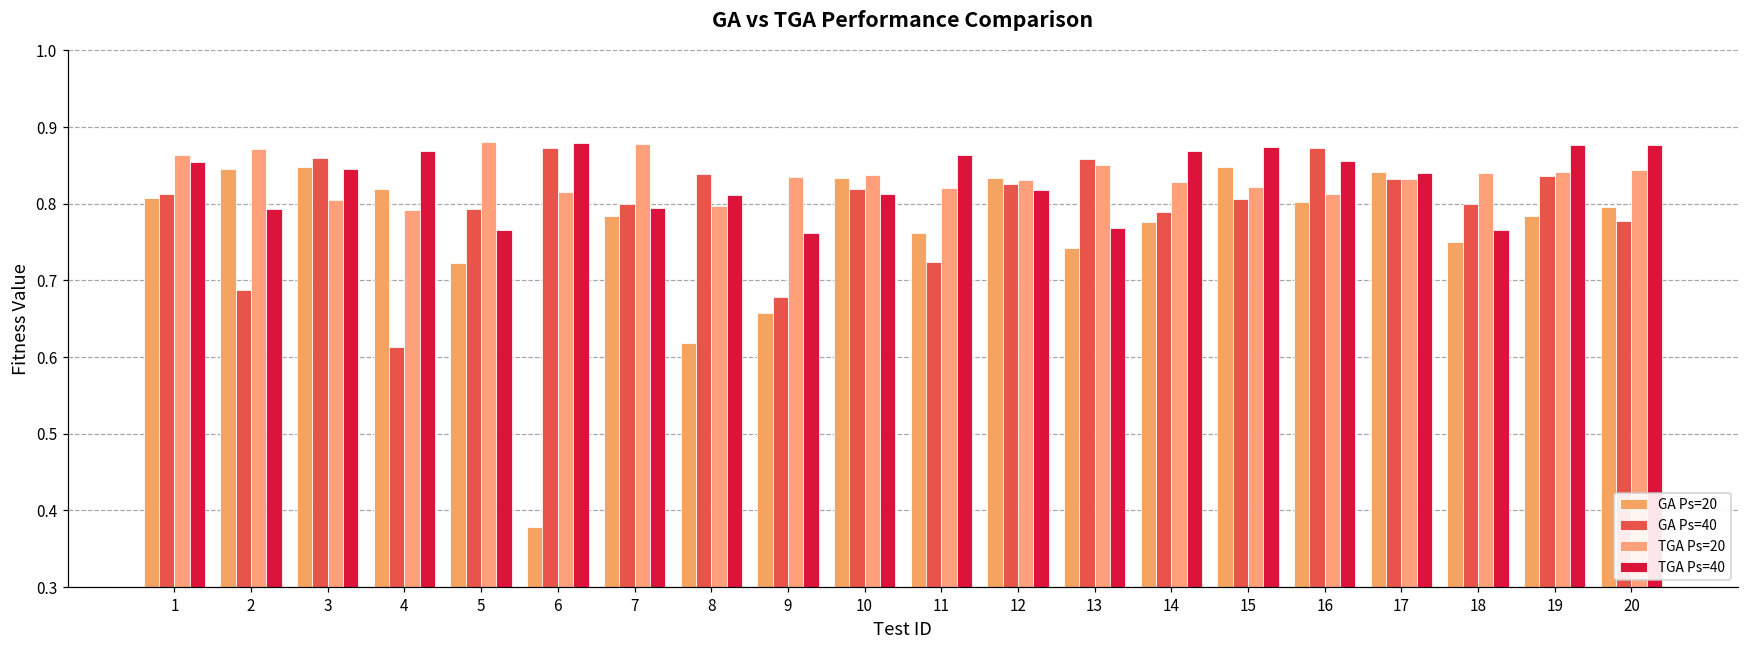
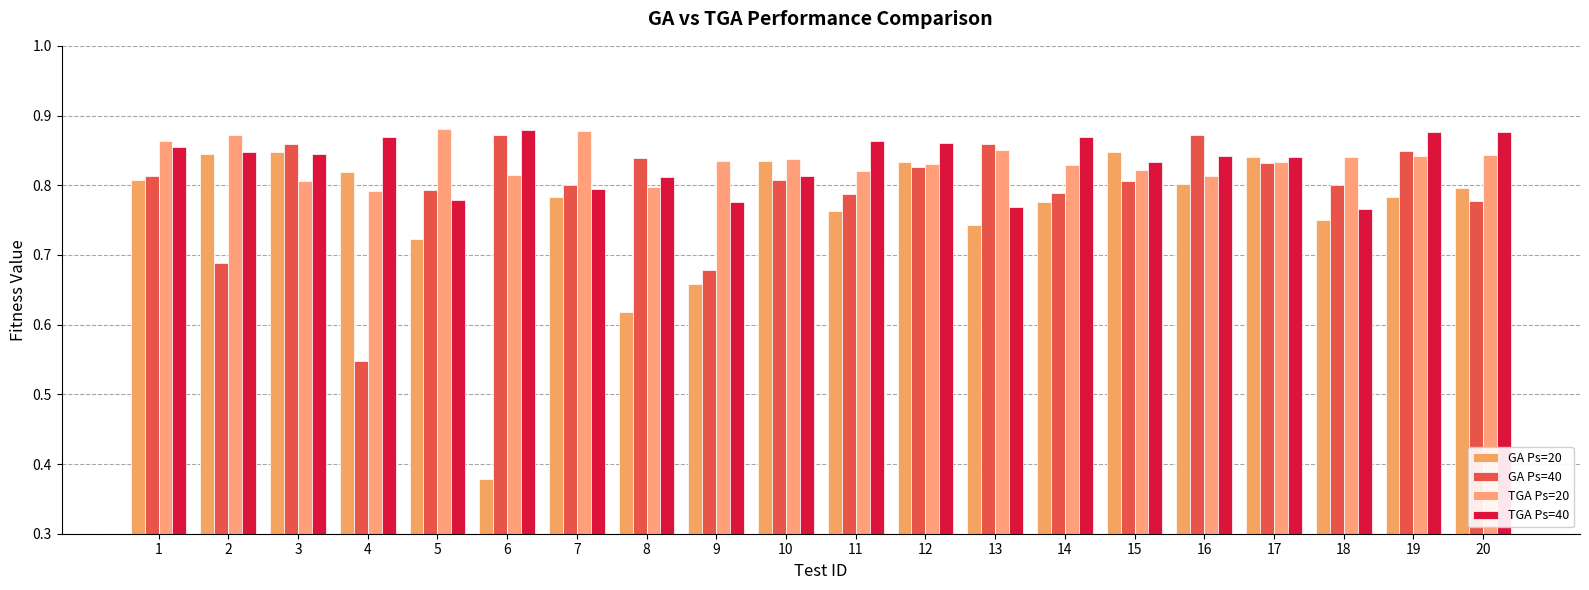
TGA Ps=40, 2: 0.79 -> 0.85
GA Ps=40, 4: 0.61 -> 0.55
TGA Ps=40, 5: 0.77 -> 0.78
TGA Ps=40, 9: 0.76 -> 0.78
GA Ps=40, 10: 0.82 -> 0.81
GA Ps=40, 11: 0.72 -> 0.79
TGA Ps=40, 12: 0.82 -> 0.86
TGA Ps=40, 15: 0.87 -> 0.83
TGA Ps=40, 16: 0.86 -> 0.84
GA Ps=40, 19: 0.84 -> 0.85
